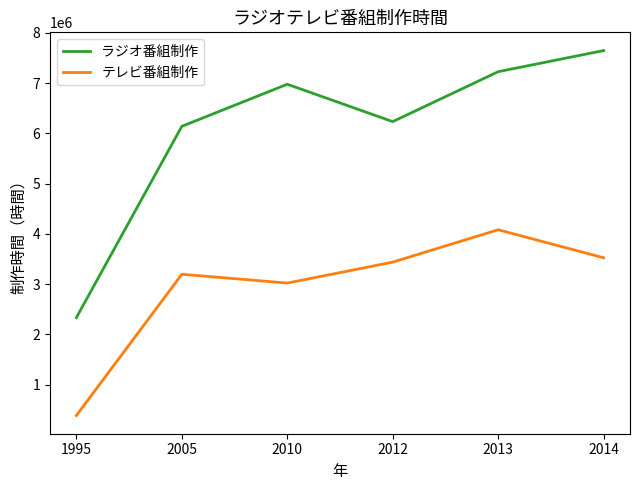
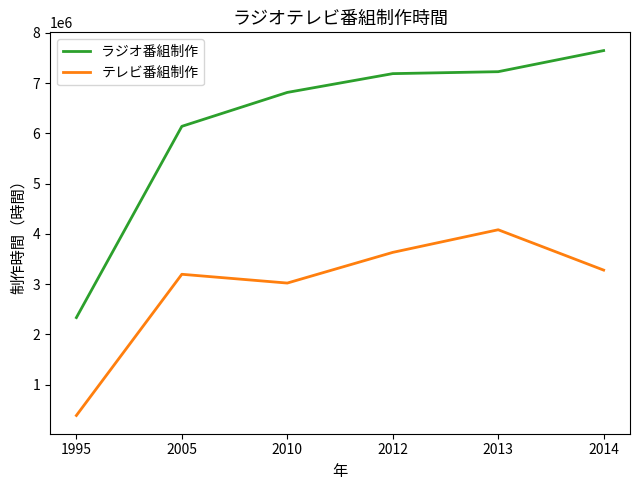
ラジオ番組制作, 2010: 7000000 -> 6800000
ラジオ番組制作, 2012: 6200000 -> 7200000
テレビ番組制作, 2012: 3400000 -> 3600000
テレビ番組制作, 2014: 3500000 -> 3300000
